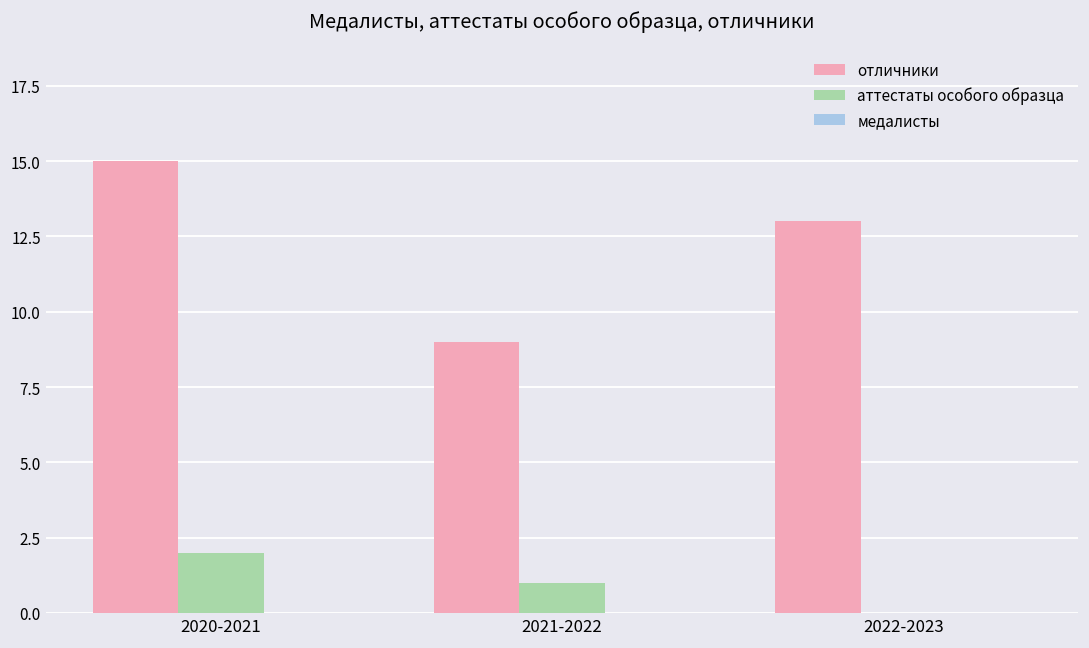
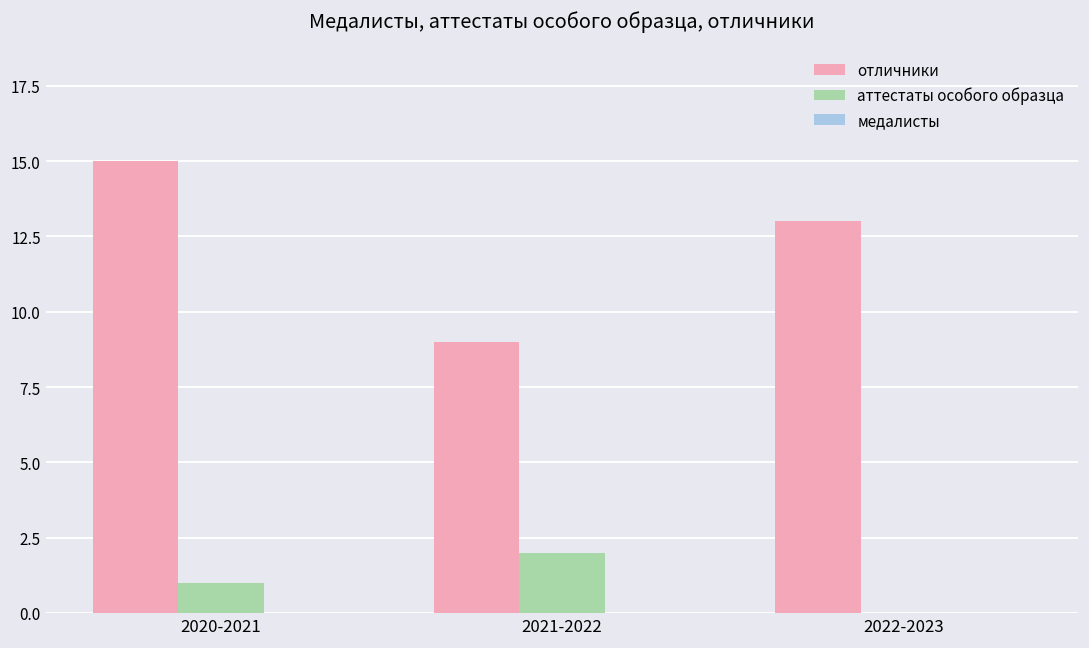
аттестаты особого образца, 2020-2021: 2 -> 1
аттестаты особого образца, 2021-2022: 1 -> 2
